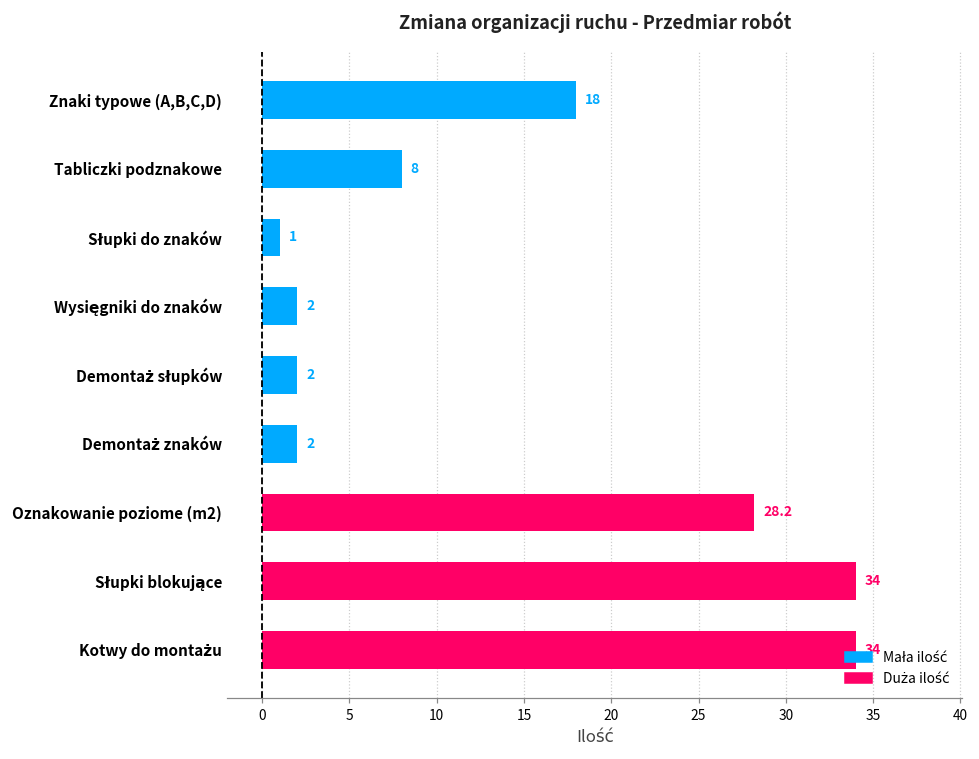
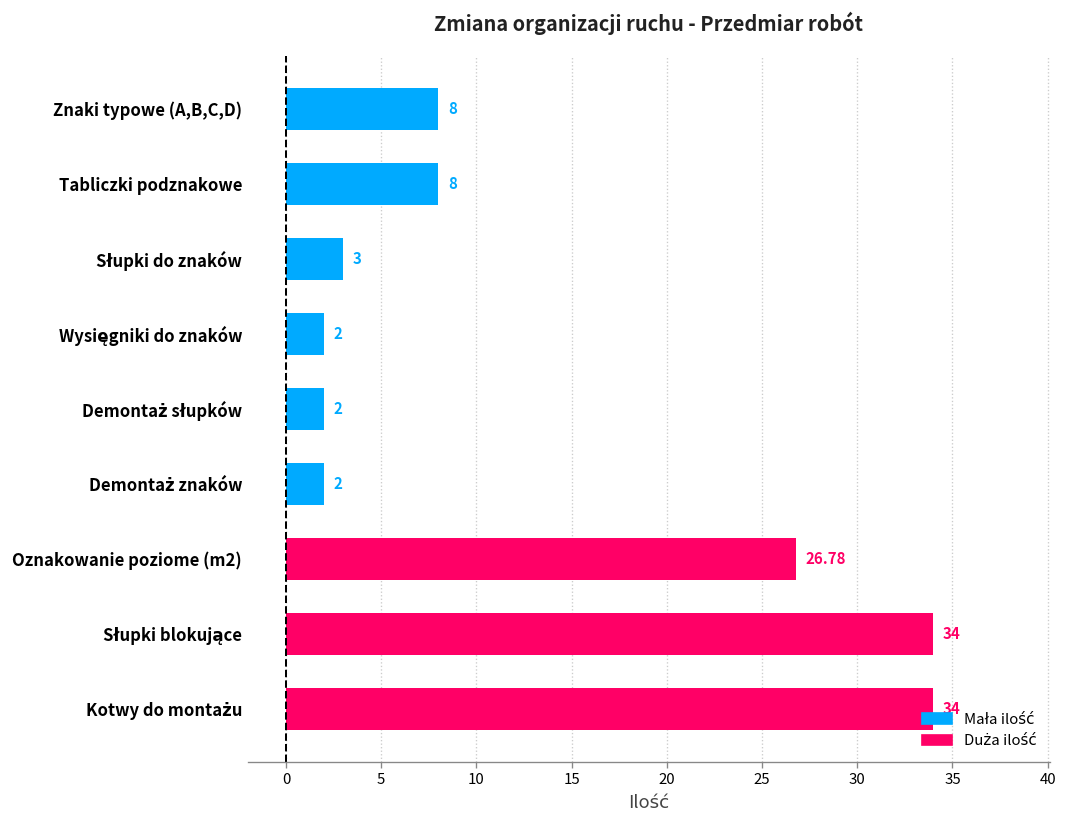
Znaki typowe (A,B,C,D): 18 -> 8
Słupki do znaków: 1 -> 3
Oznakowanie poziome (m2): 28.2 -> 26.78
